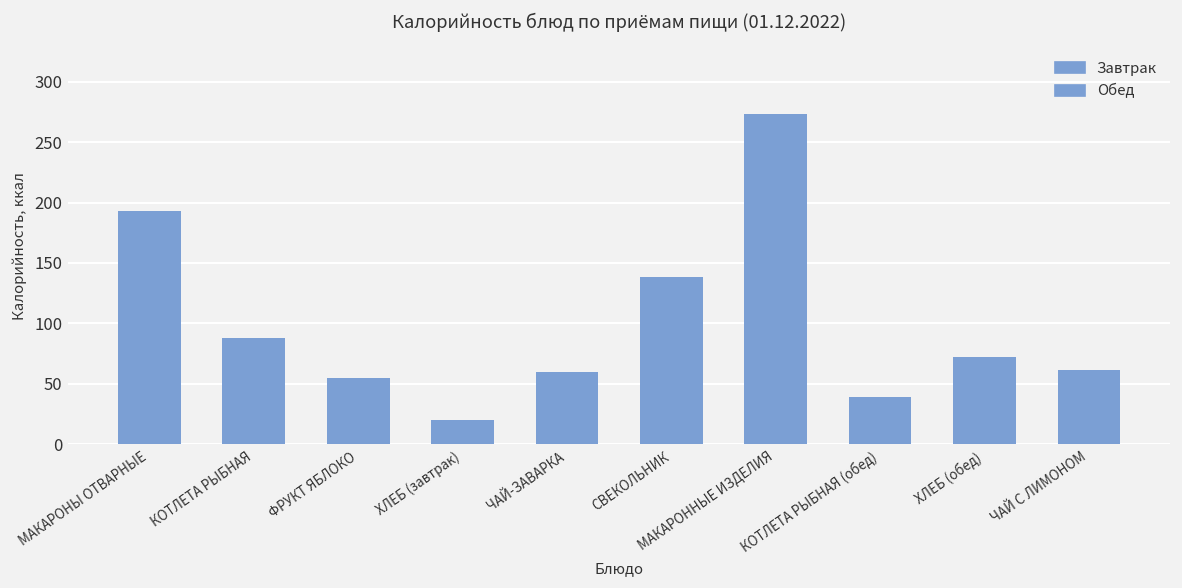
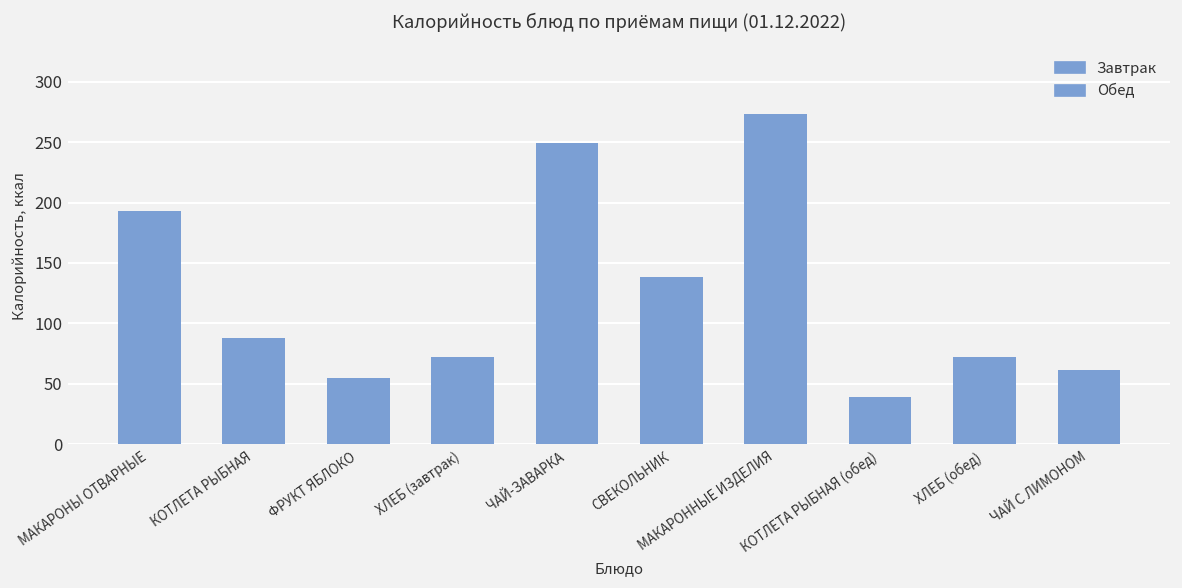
ХЛЕБ (завтрак): 20 -> 72
ЧАЙ-ЗАВАРКА: 60 -> 249
